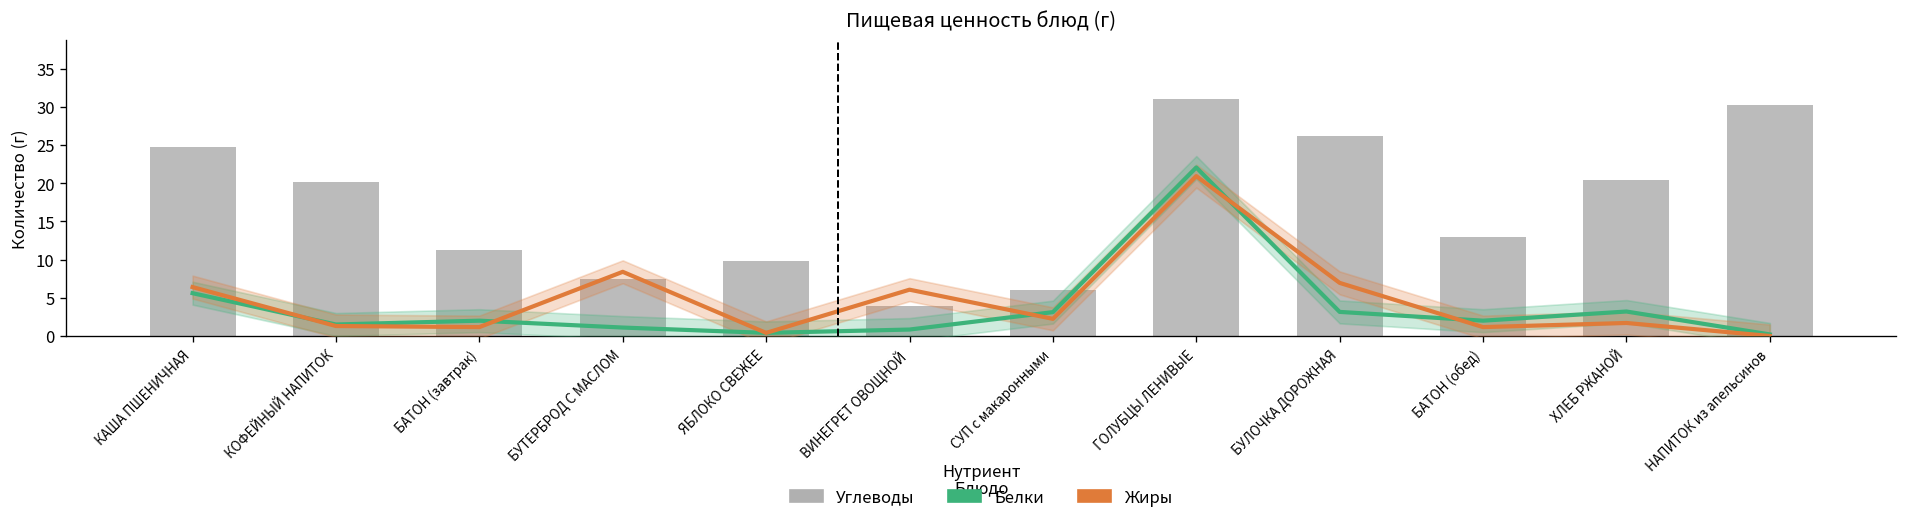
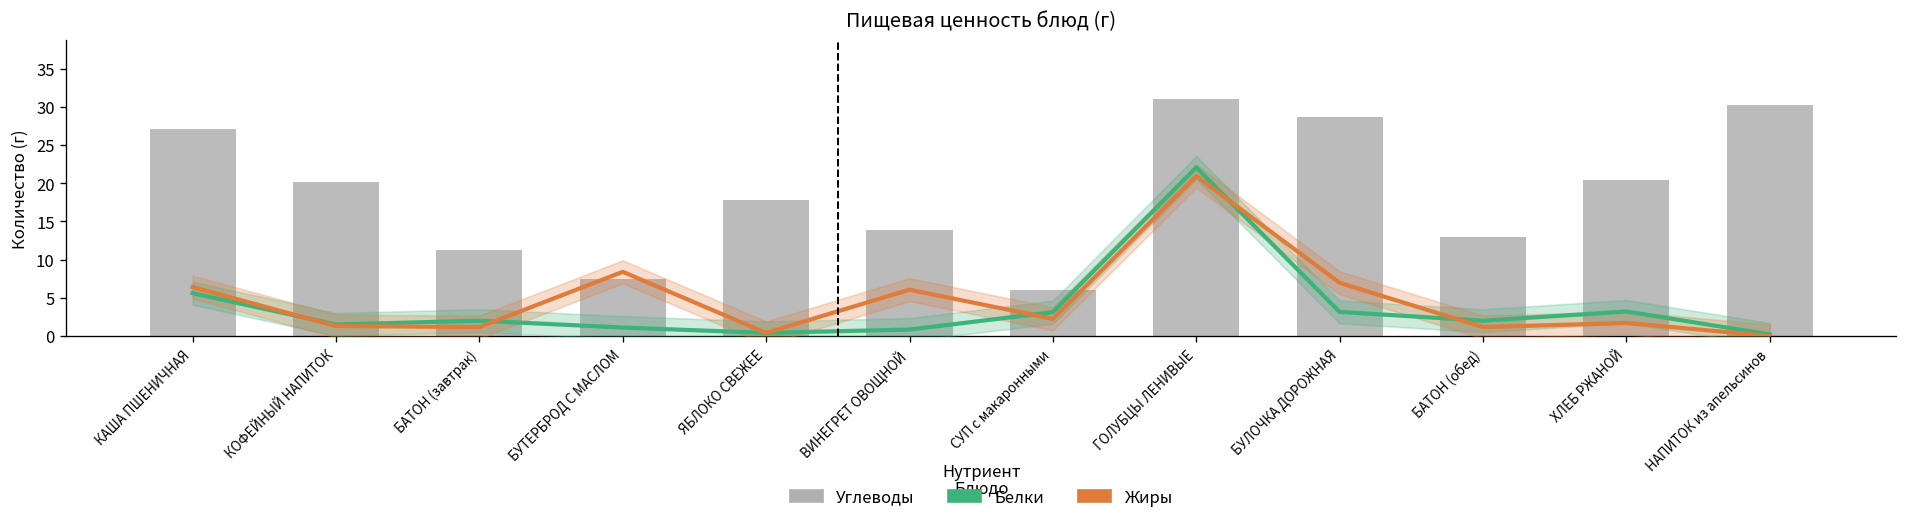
Углеводы, КАША ПШЕНИЧНАЯ: 25 -> 27
Углеводы, ЯБЛОКО СВЕЖЕЕ: 10 -> 18
Углеводы, ВИНЕГРЕТ ОВОЩНОЙ: 4 -> 14
Углеводы, БУЛОЧКА ДОРОЖНАЯ: 26 -> 29
